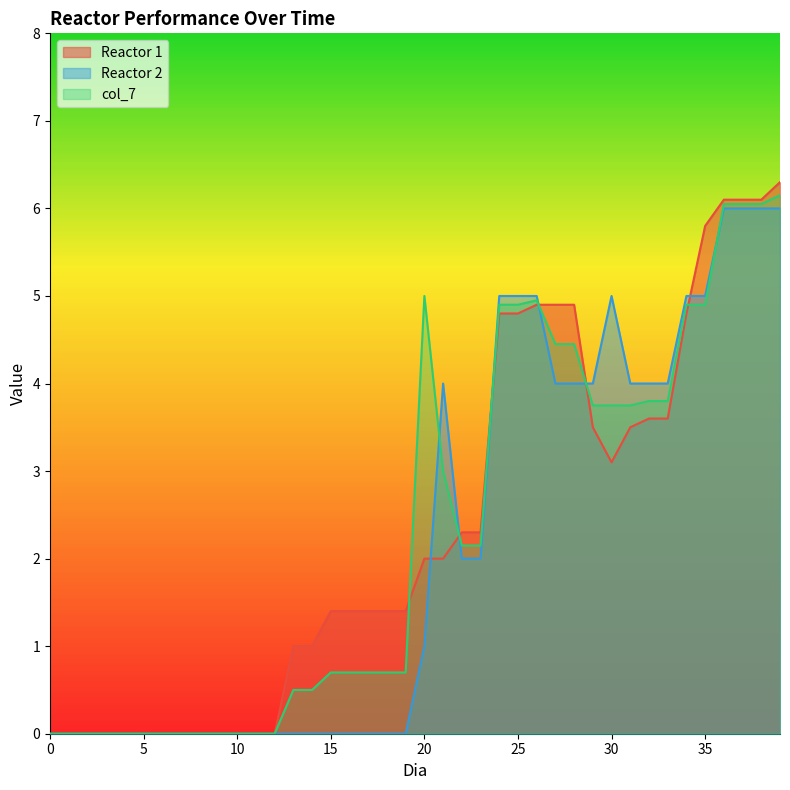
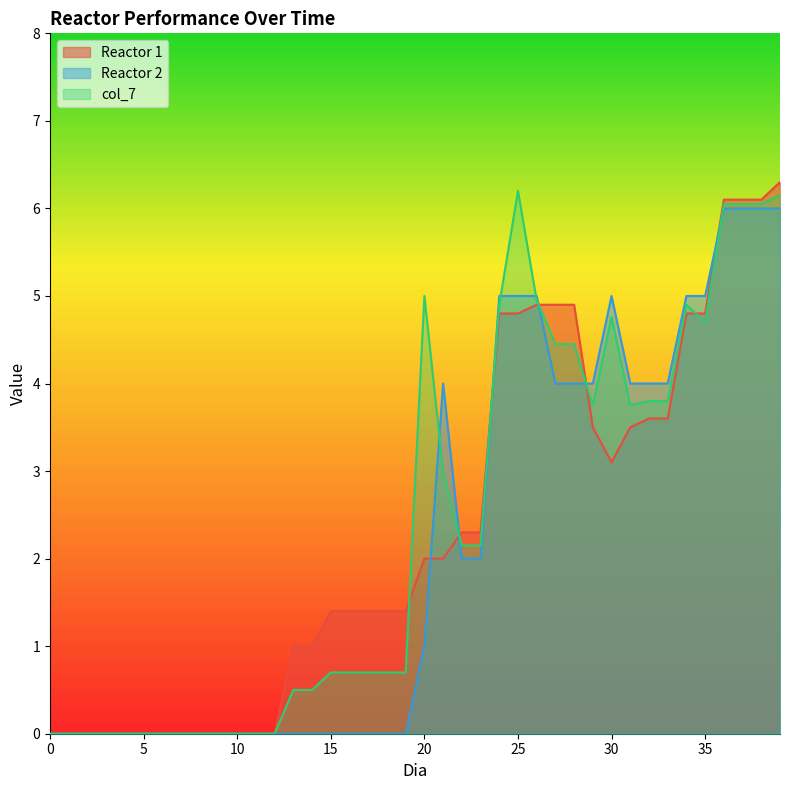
col_7, 25: 4.9 -> 6.2
col_7, 30: 3.8 -> 4.8
Reactor 1, 35: 5.8 -> 4.8
col_7, 35: 4.9 -> 4.7
